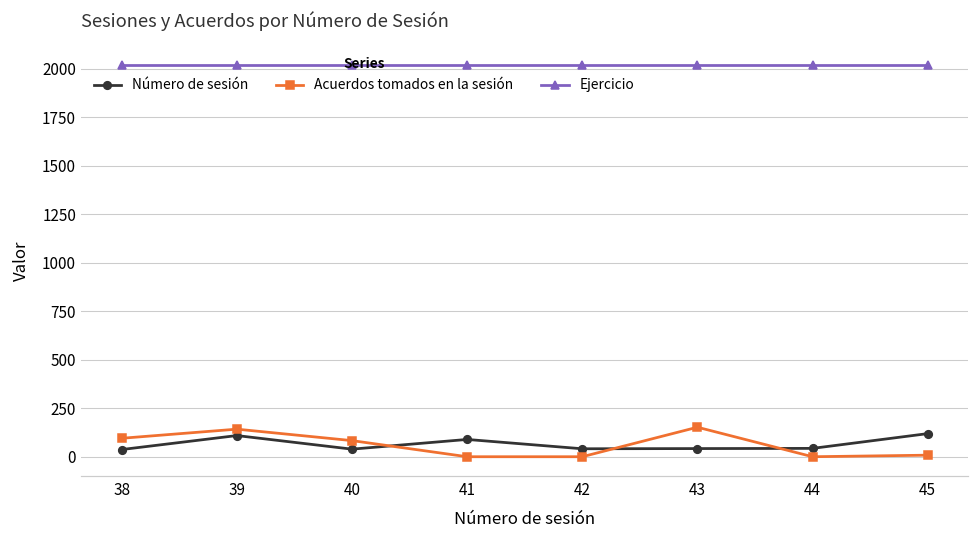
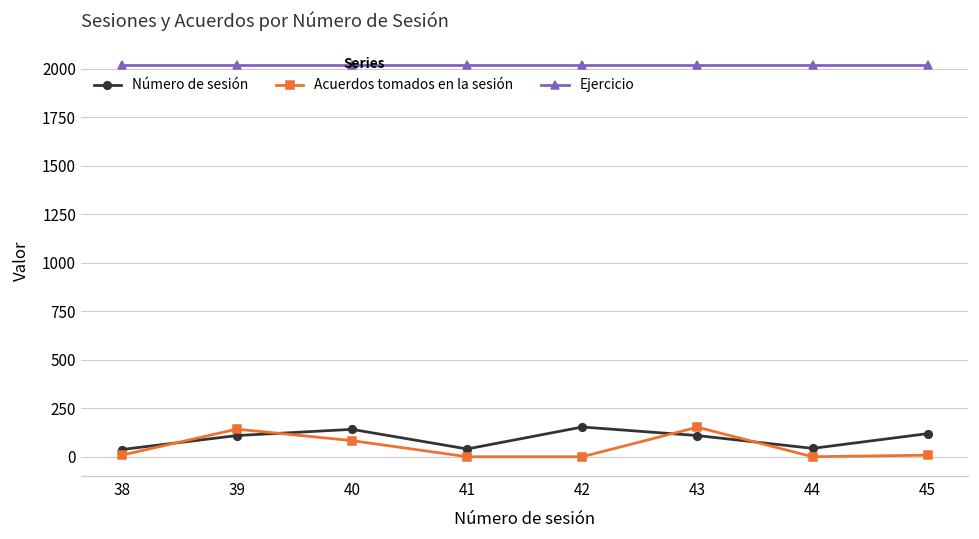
Acuerdos tomados en la sesión, 38: 100 -> 10
Número de sesión, 40: 40 -> 140
Número de sesión, 41: 90 -> 40
Número de sesión, 42: 40 -> 150
Número de sesión, 43: 40 -> 110
